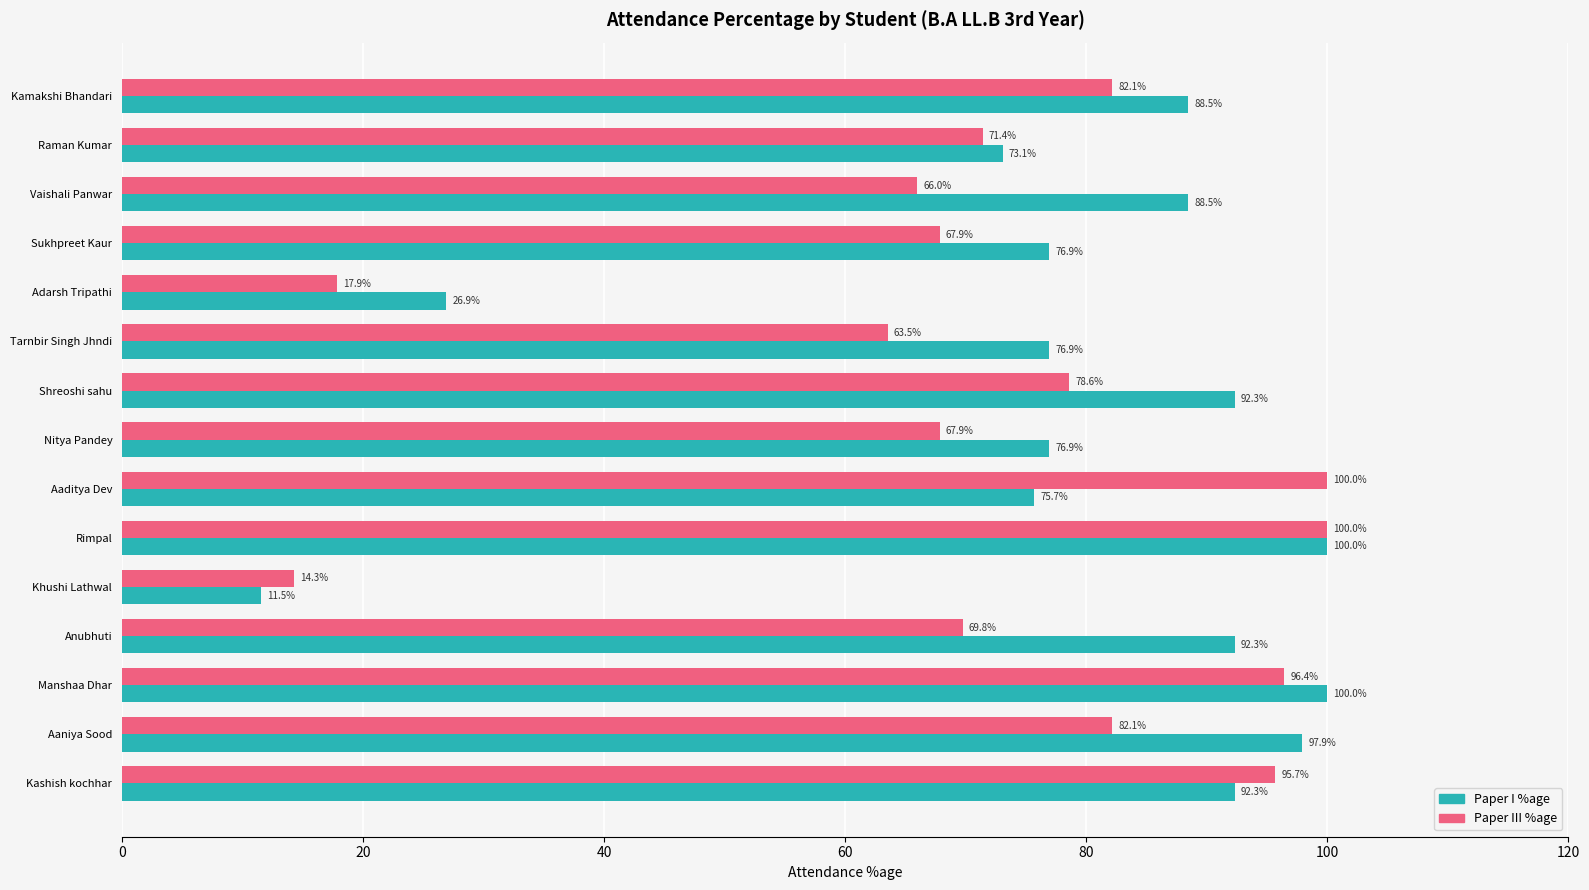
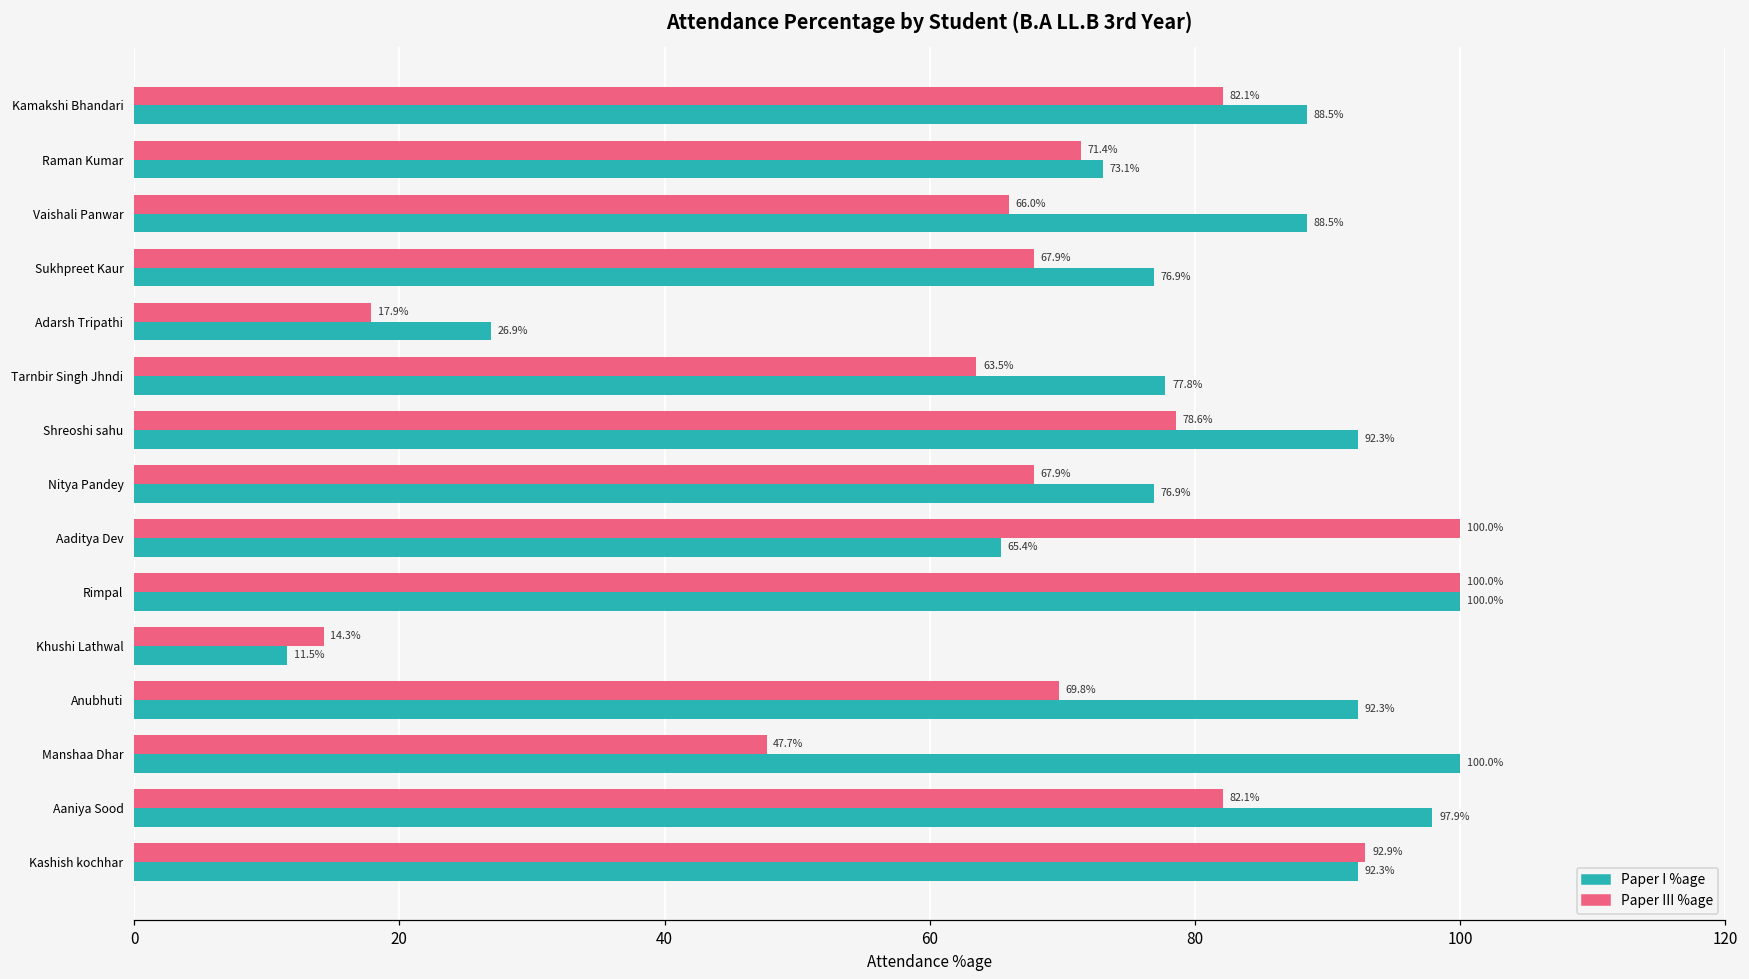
Paper I %age, Tarnbir Singh Jhndi: 76.9% -> 77.8%
Paper I %age, Aaditya Dev: 75.7% -> 65.4%
Paper III %age, Manshaa Dhar: 96.4% -> 47.7%
Paper III %age, Kashish kochhar: 95.7% -> 92.9%
